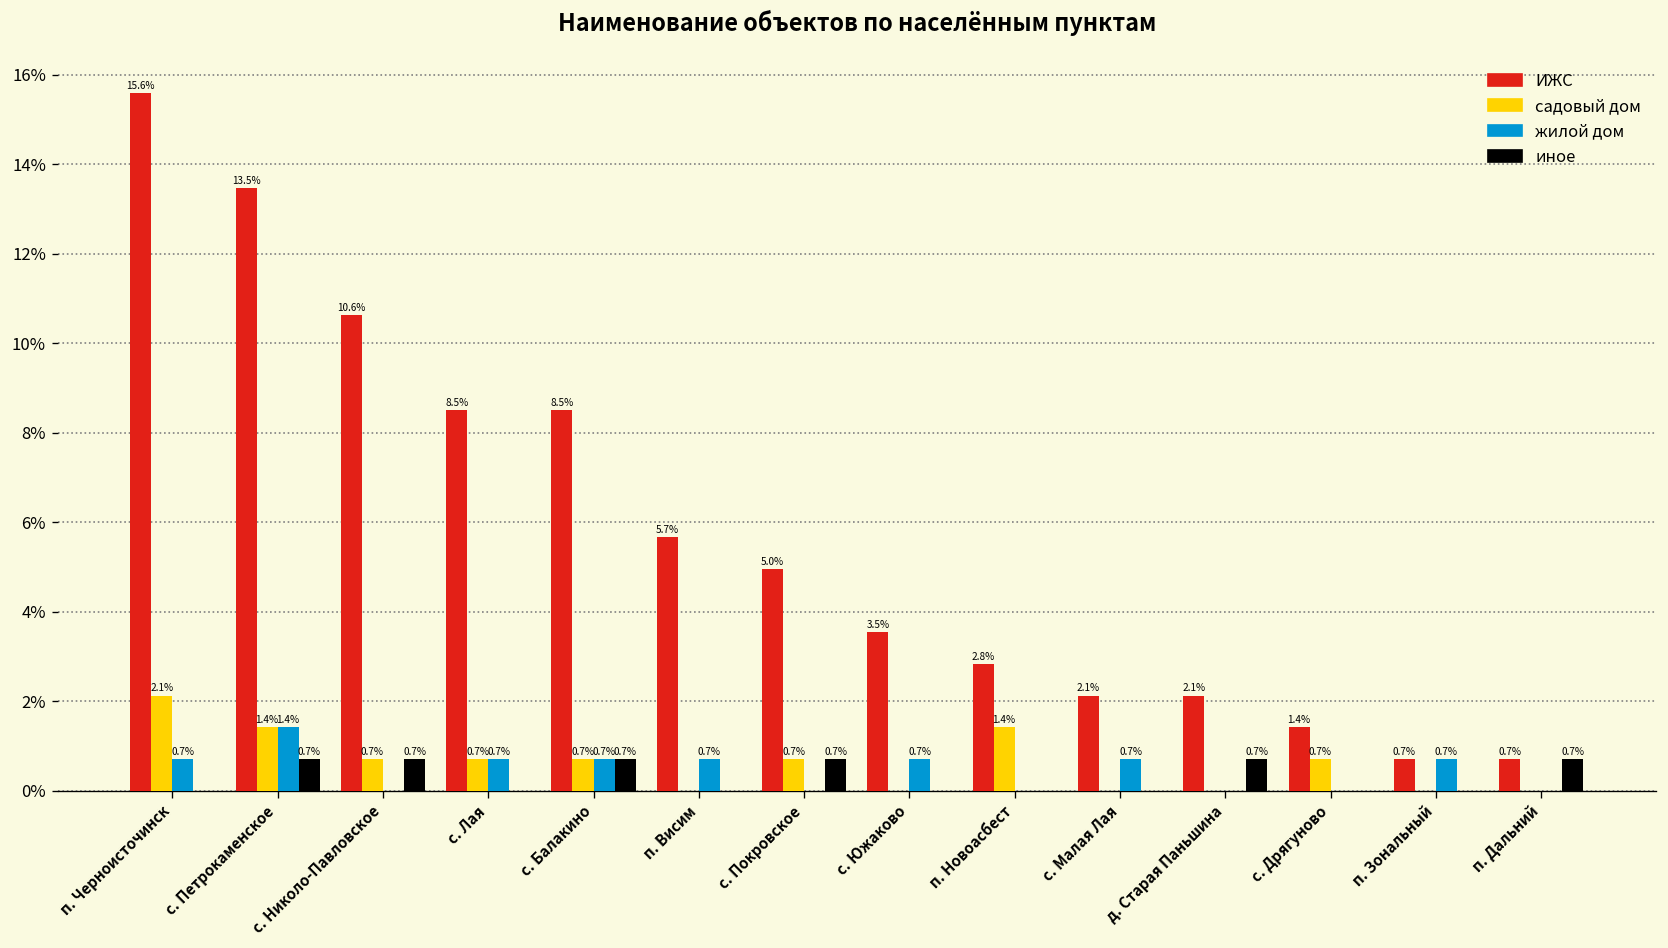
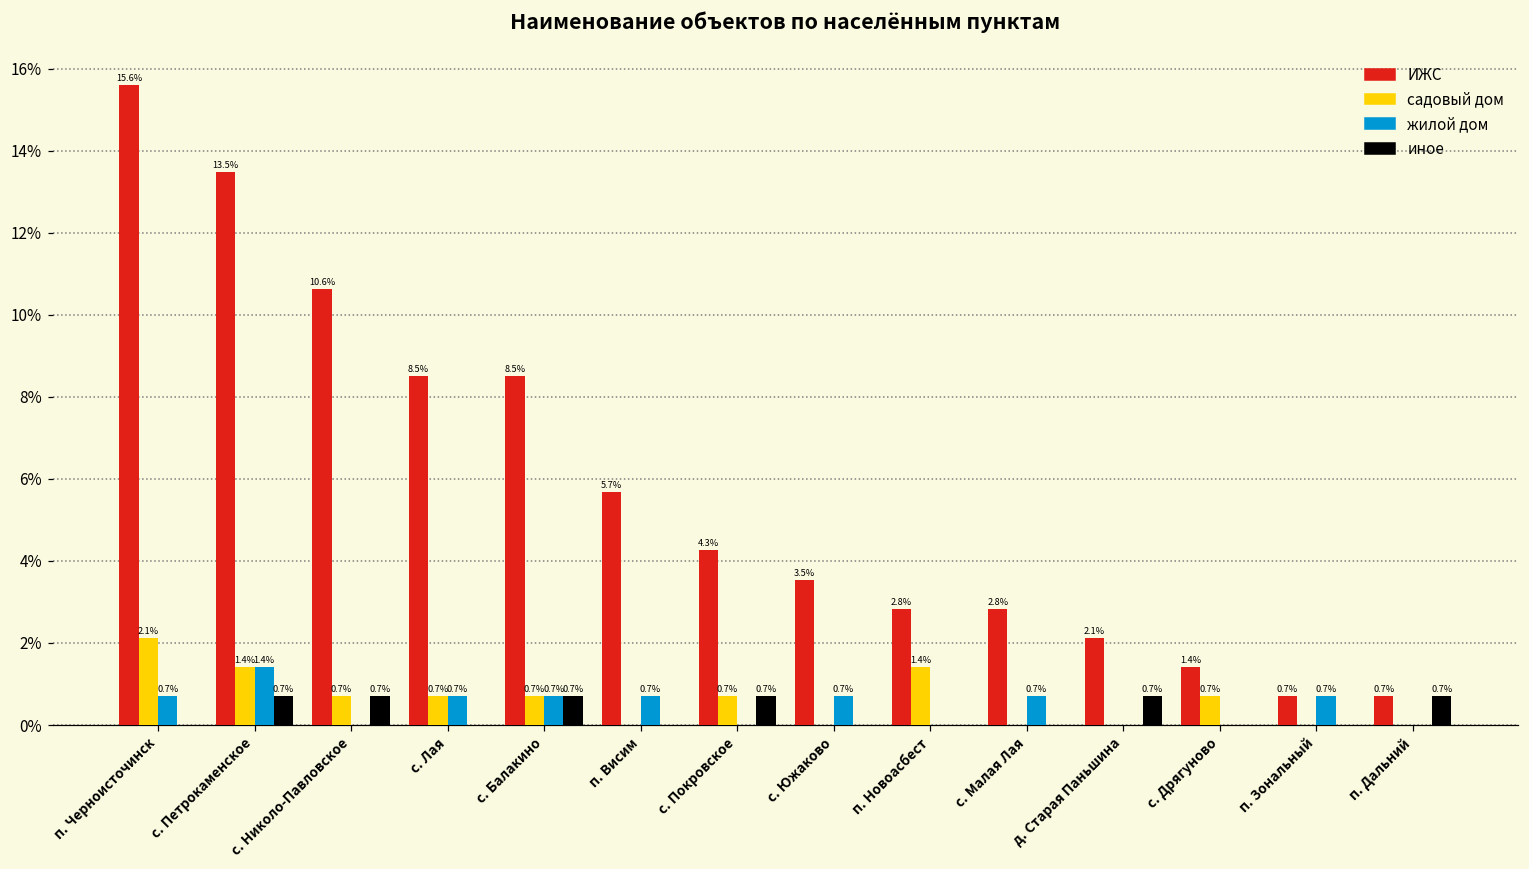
ИЖС, с. Покровское: 5.0% -> 4.3%
ИЖС, с. Малая Лая: 2.1% -> 2.8%
